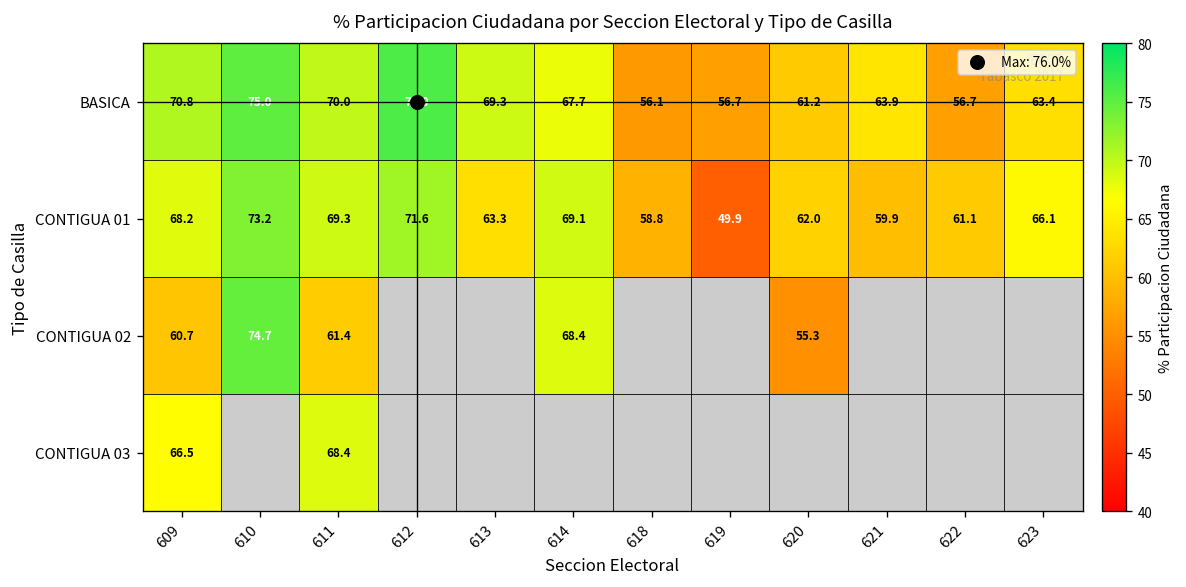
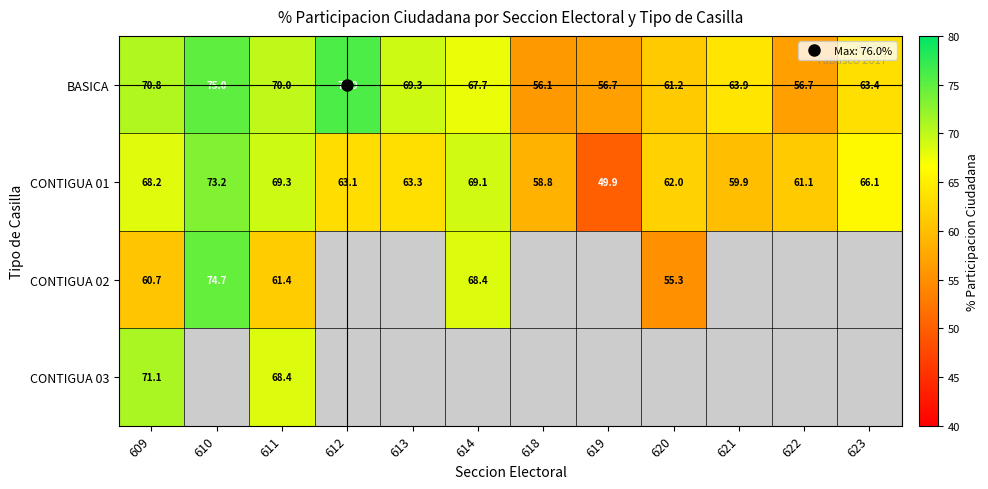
CONTIGUA 01, 612: 71.6 -> 63.1
CONTIGUA 03, 609: 66.5 -> 71.1
